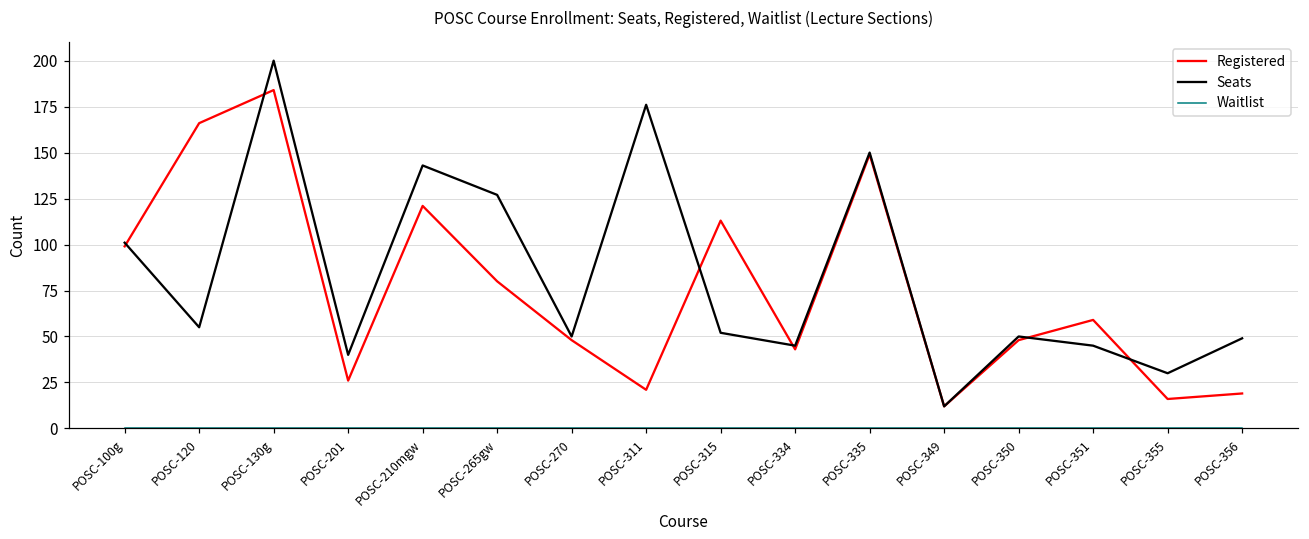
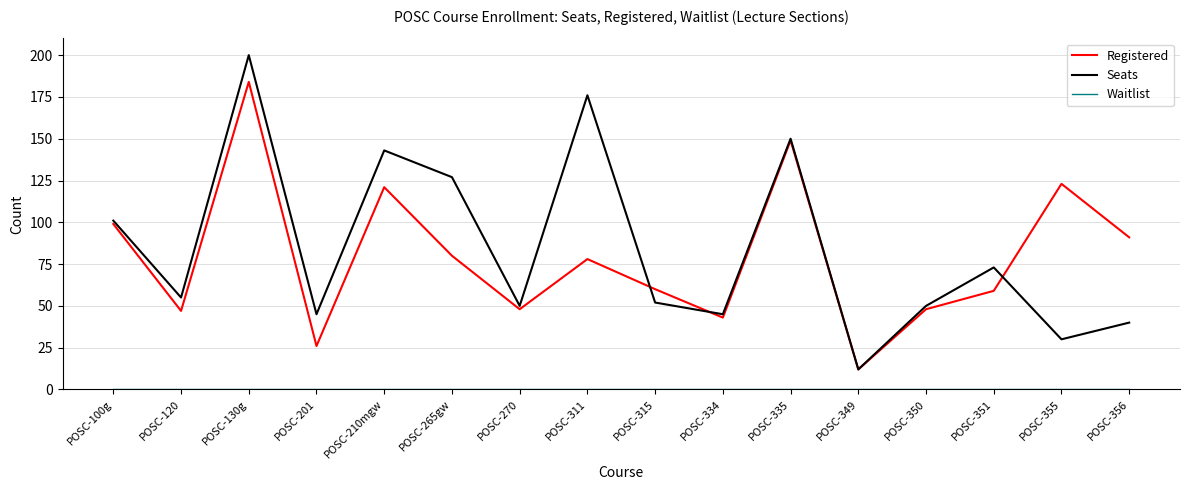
Registered, POSC-120: 166 -> 47
Seats, POSC-201: 40 -> 45
Registered, POSC-311: 21 -> 78
Registered, POSC-315: 113 -> 60
Seats, POSC-351: 45 -> 73
Registered, POSC-355: 16 -> 123
Registered, POSC-356: 19 -> 91
Seats, POSC-356: 49 -> 40
